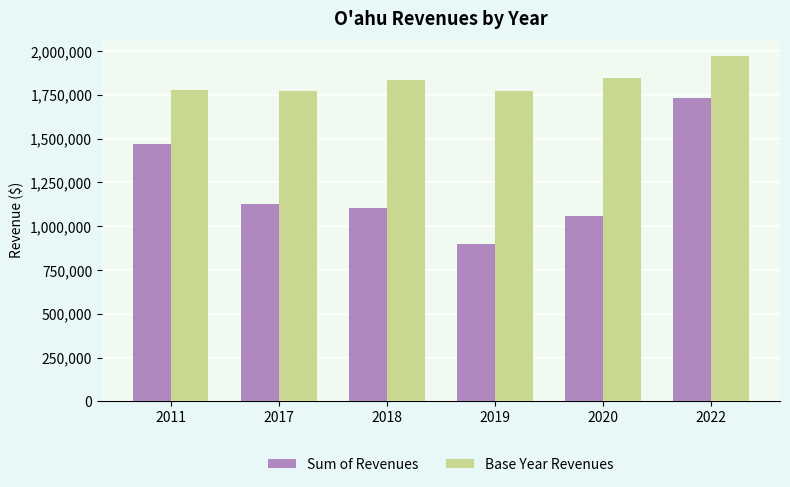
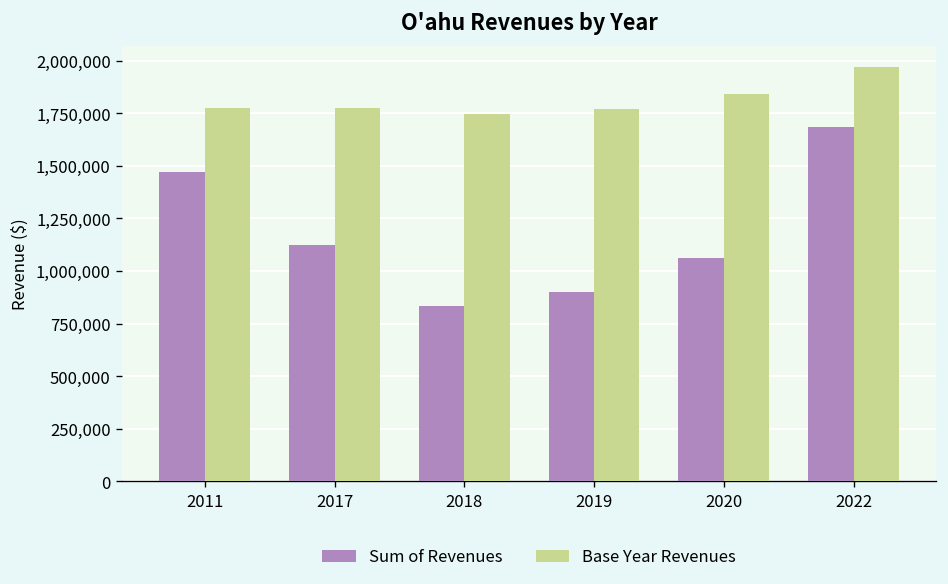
Sum of Revenues, 2018: 1,110,000 -> 830,000
Base Year Revenues, 2018: 1,840,000 -> 1,750,000
Sum of Revenues, 2022: 1,730,000 -> 1,690,000
